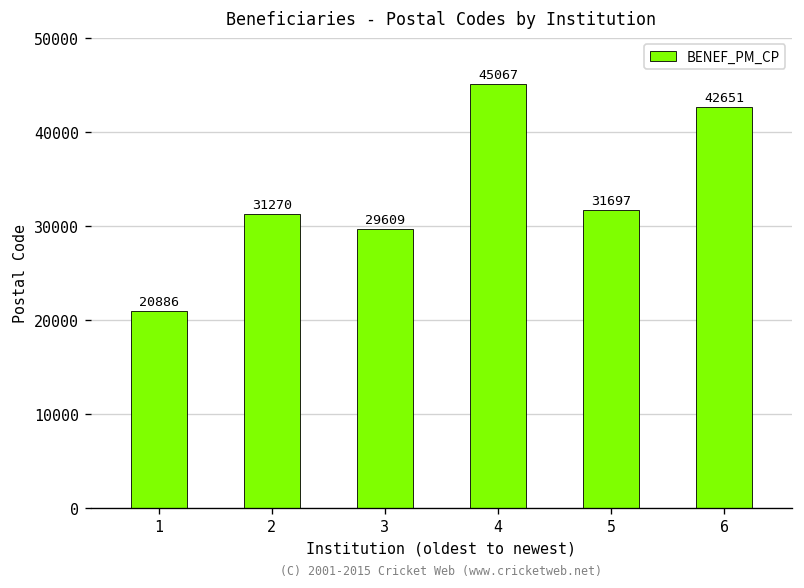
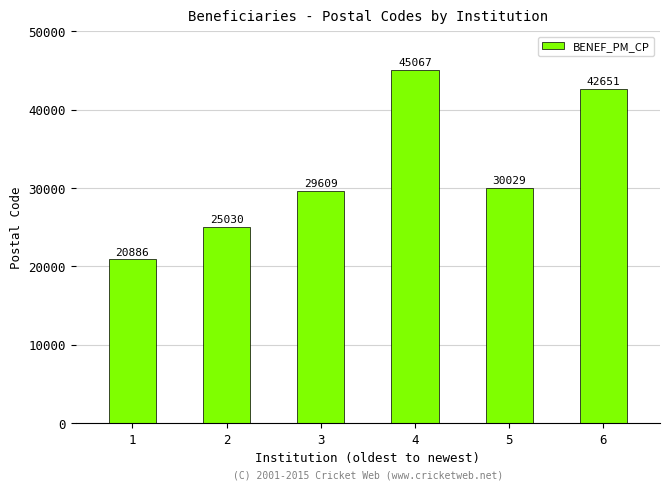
2: 31270 -> 25030
5: 31697 -> 30029
